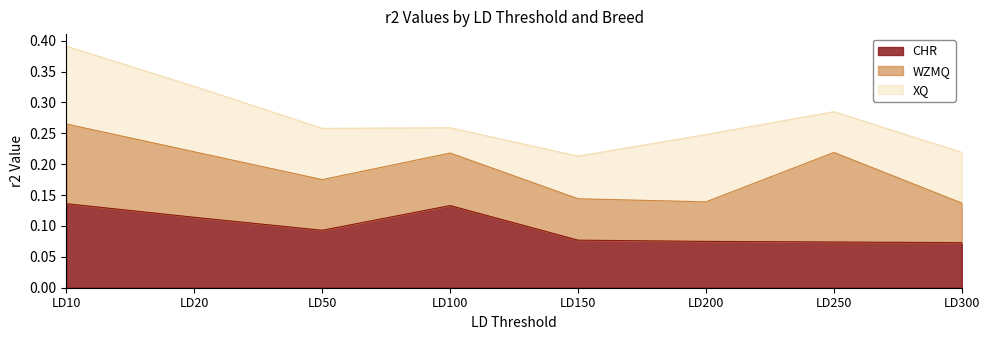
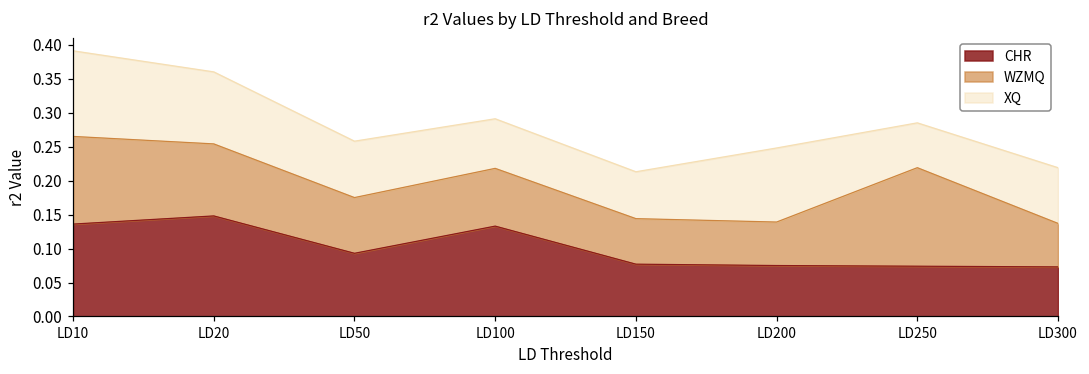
CHR, LD20: 0.11 -> 0.15
XQ, LD100: 0.04 -> 0.07
